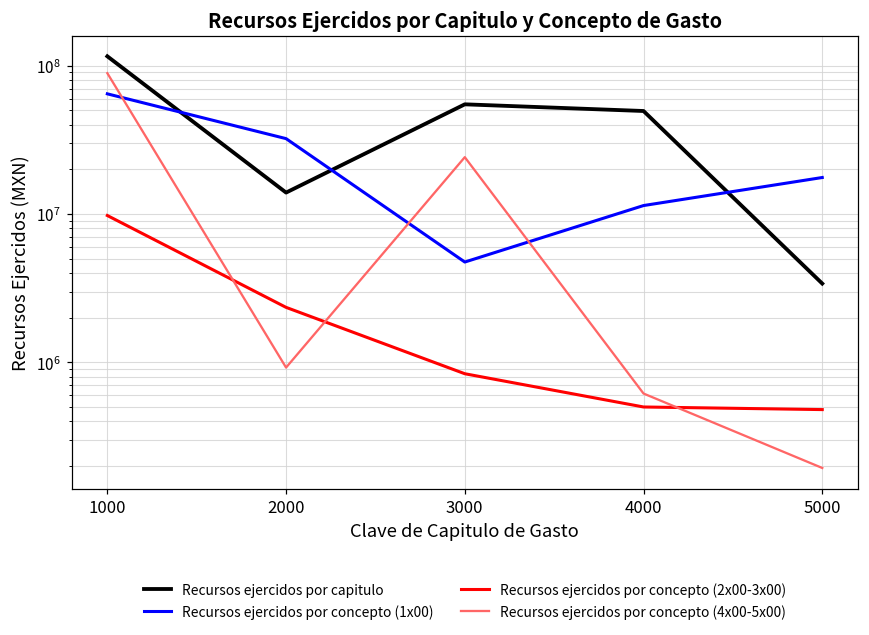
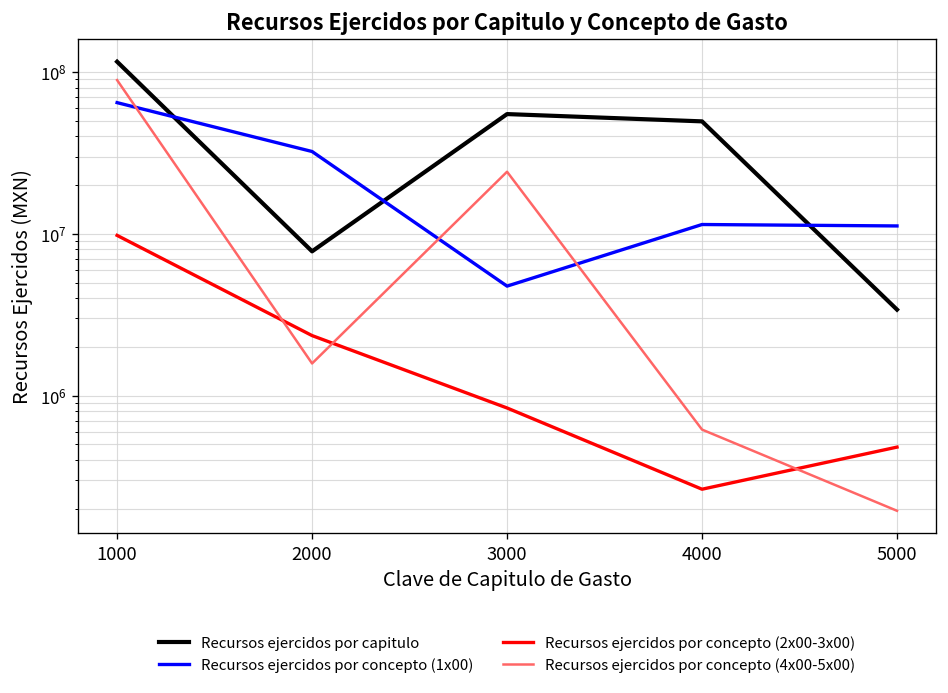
Recursos ejercidos por capitulo, 2000: 14000000 -> 8000000
Recursos ejercidos por concepto (4x00-5x00), 2000: 900000 -> 1600000
Recursos ejercidos por concepto (2x00-3x00), 4000: 500000 -> 260000
Recursos ejercidos por concepto (1x00), 5000: 18000000 -> 11000000
